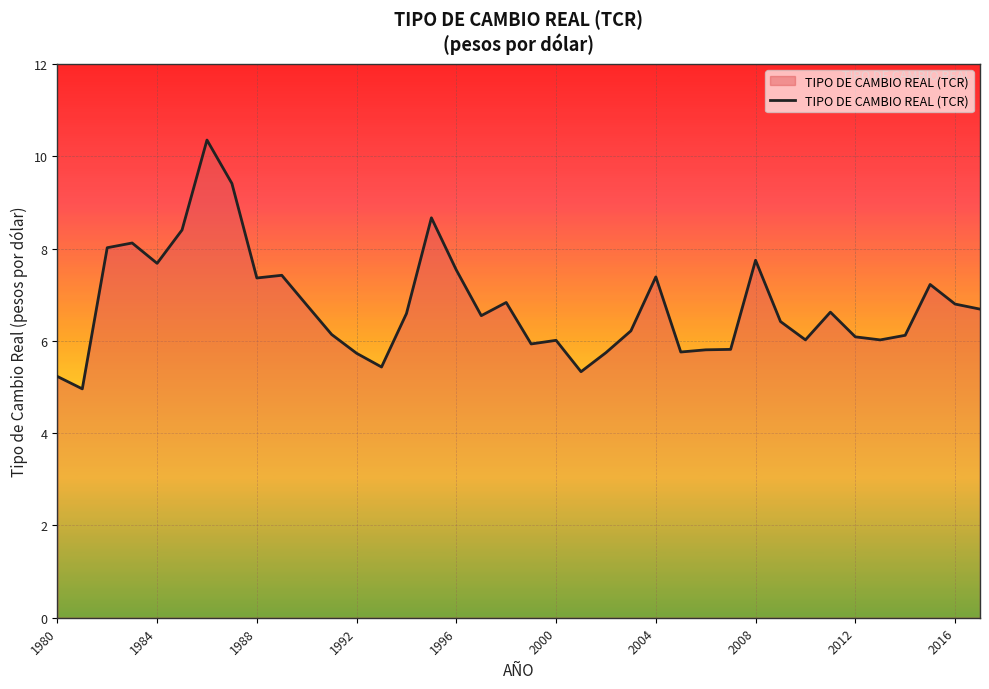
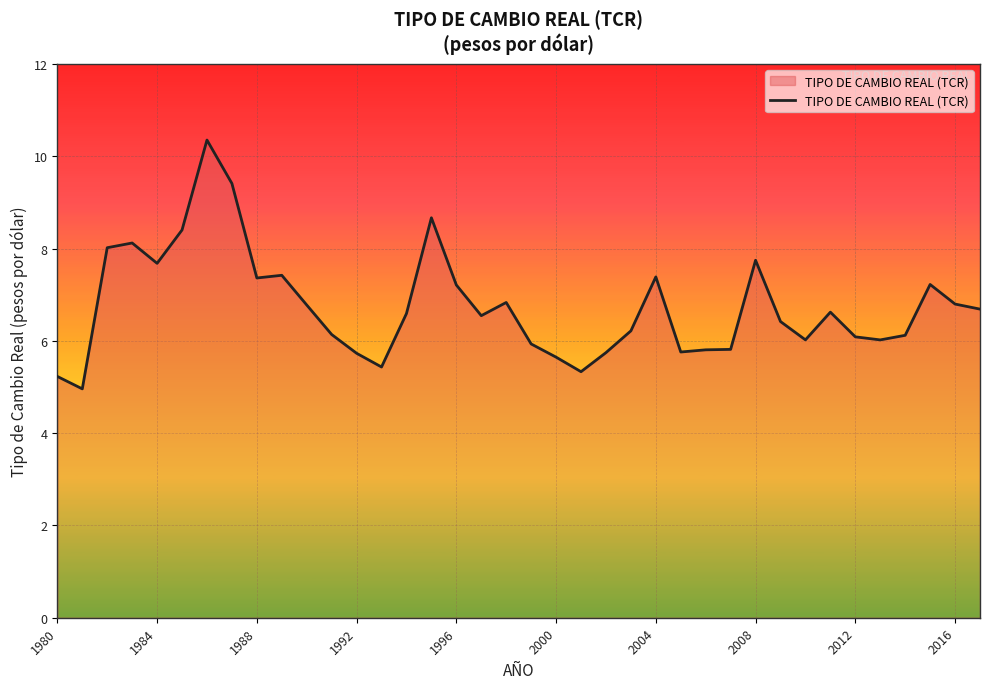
1996: 7.5 -> 7.2
2000: 6.0 -> 5.6
